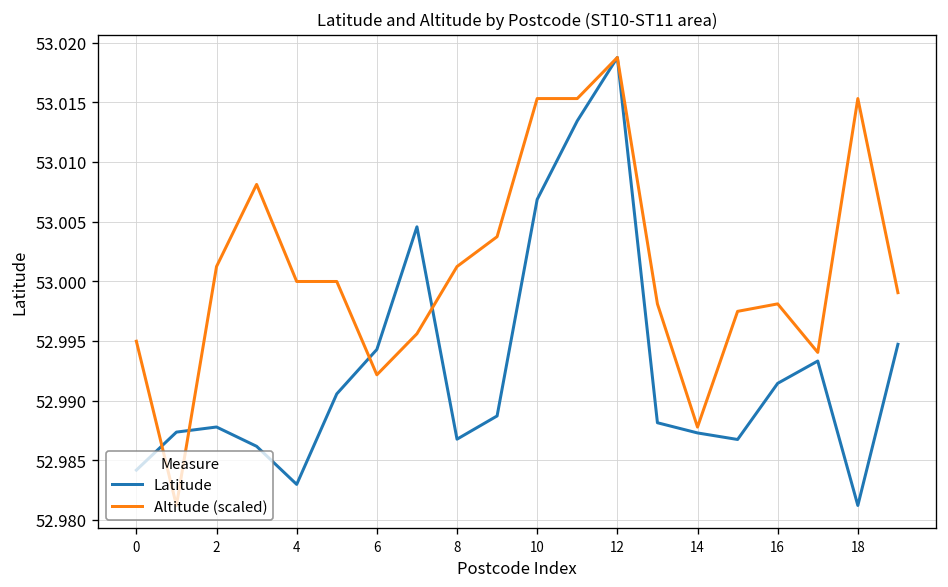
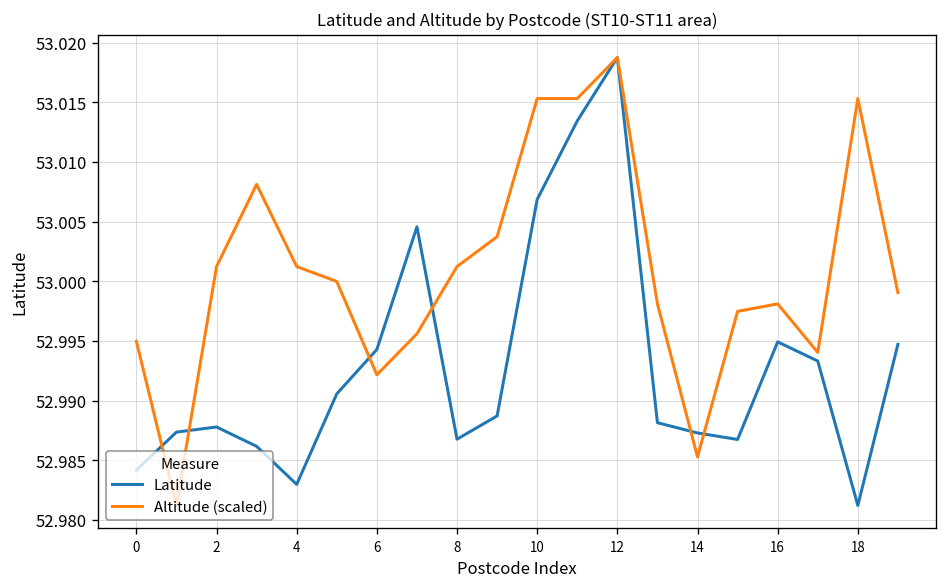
Altitude (scaled), 4: 53.000 -> 53.001
Altitude (scaled), 14: 52.988 -> 52.985
Latitude, 16: 52.991 -> 52.995
